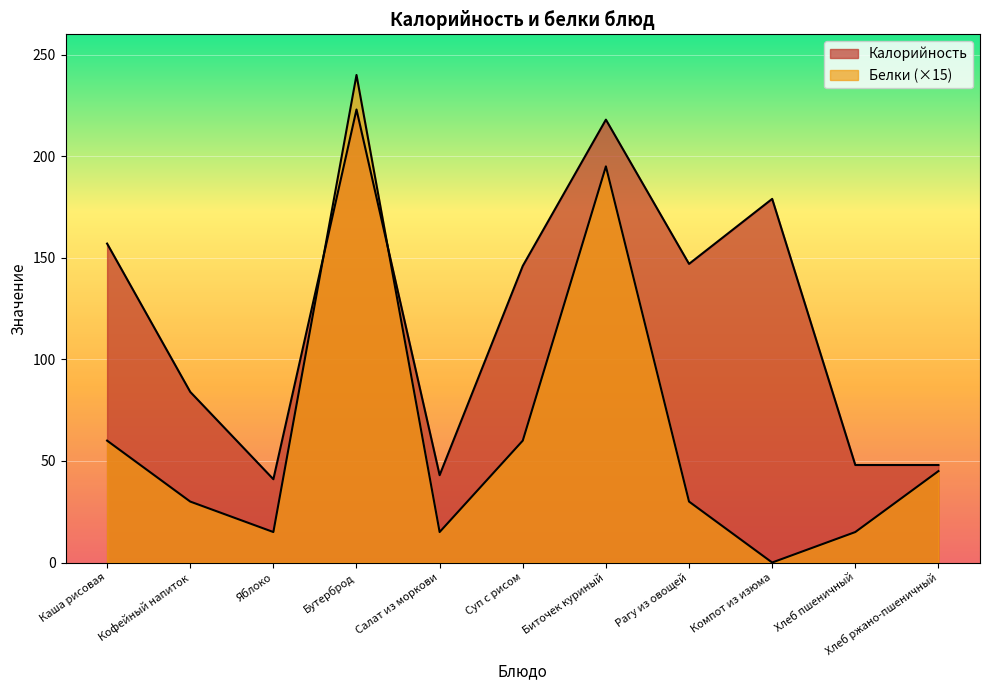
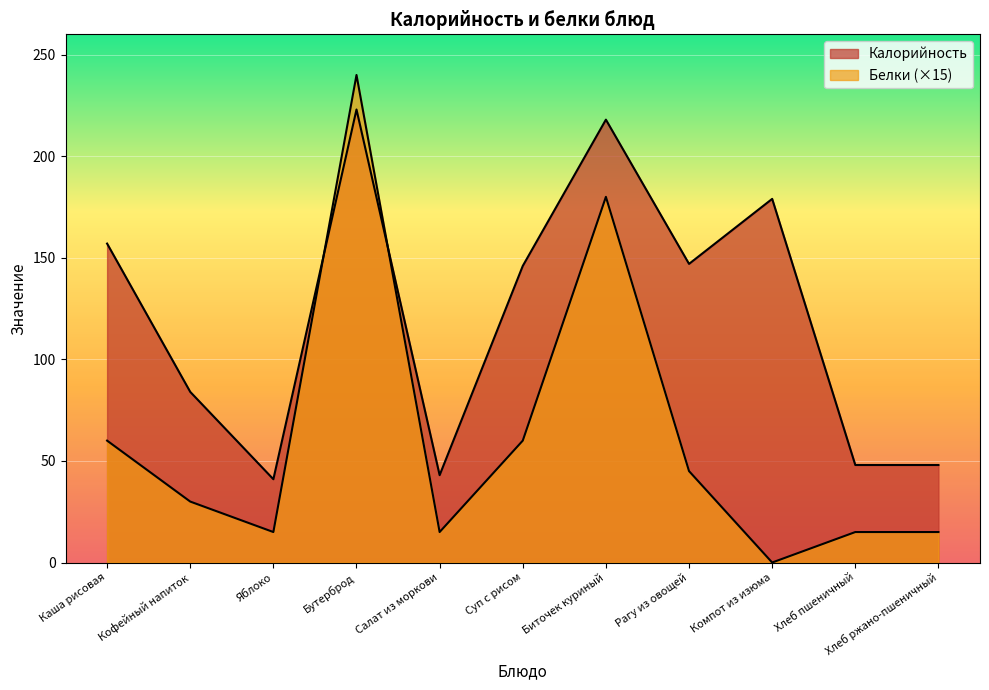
Белки (×15), Биточек куриный: 195 -> 180
Белки (×15), Рагу из овощей: 30 -> 45
Белки (×15), Хлеб ржано-пшеничный: 45 -> 15
